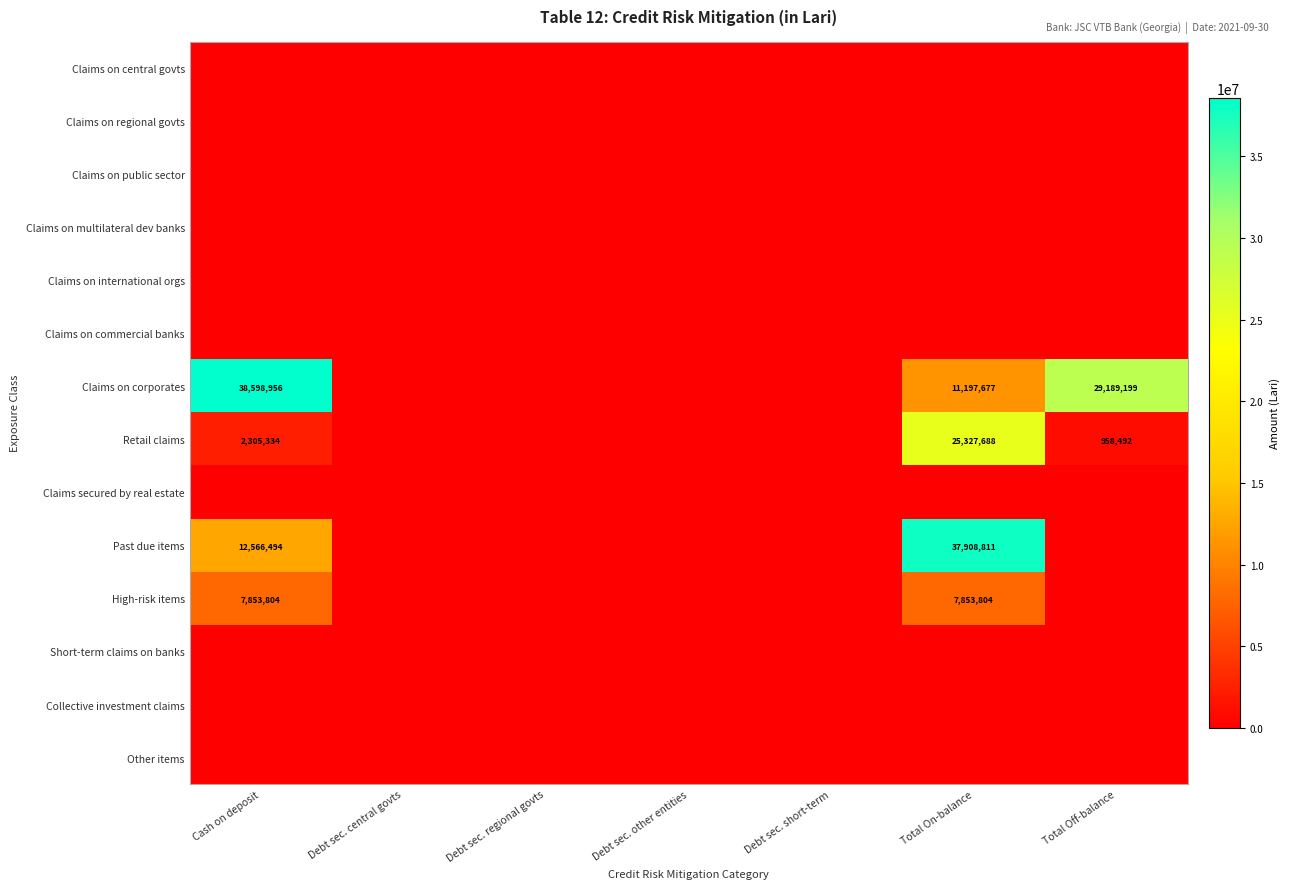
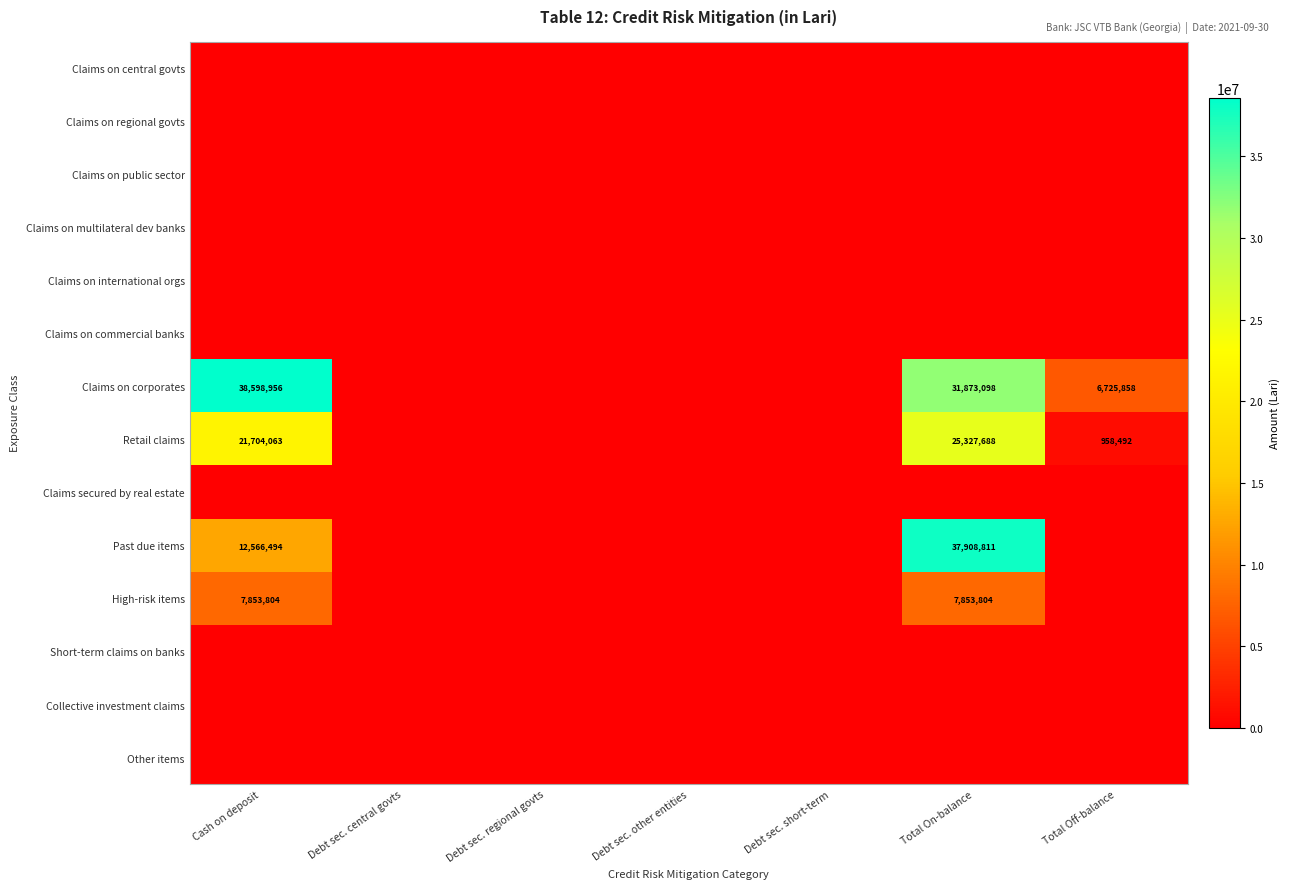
Claims on corporates, Total On-balance: 11,197,677 -> 31,873,098
Claims on corporates, Total Off-balance: 29,189,199 -> 6,725,858
Retail claims, Cash on deposit: 2,305,334 -> 21,704,063
